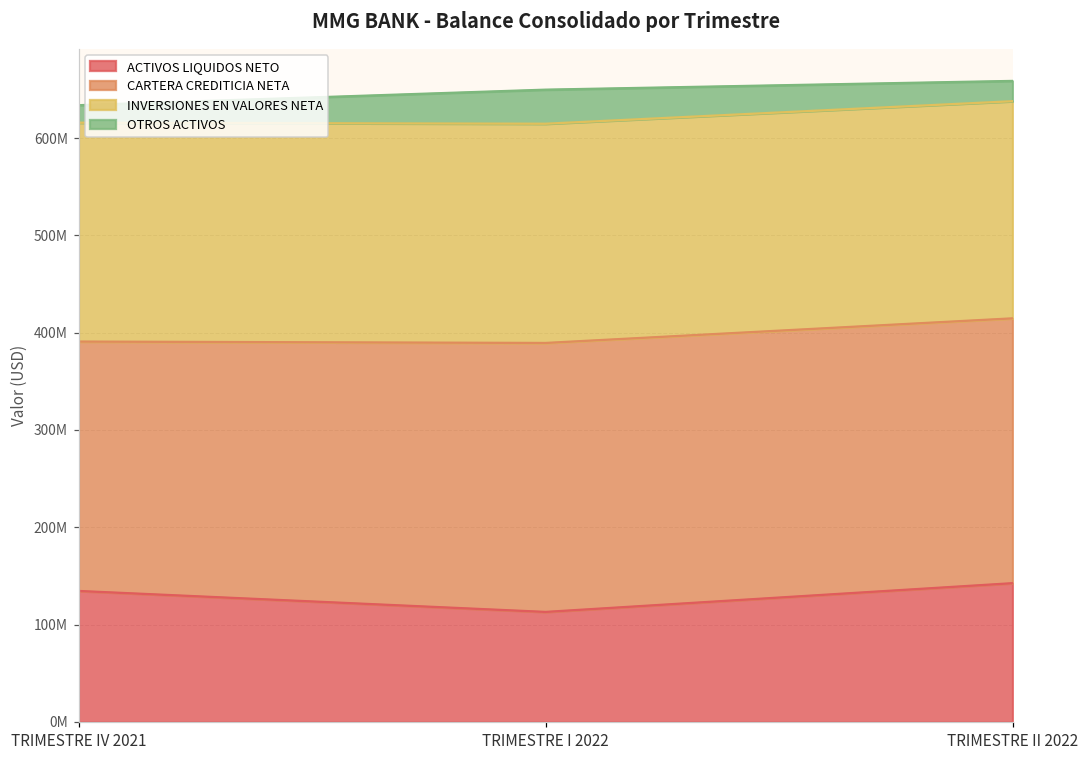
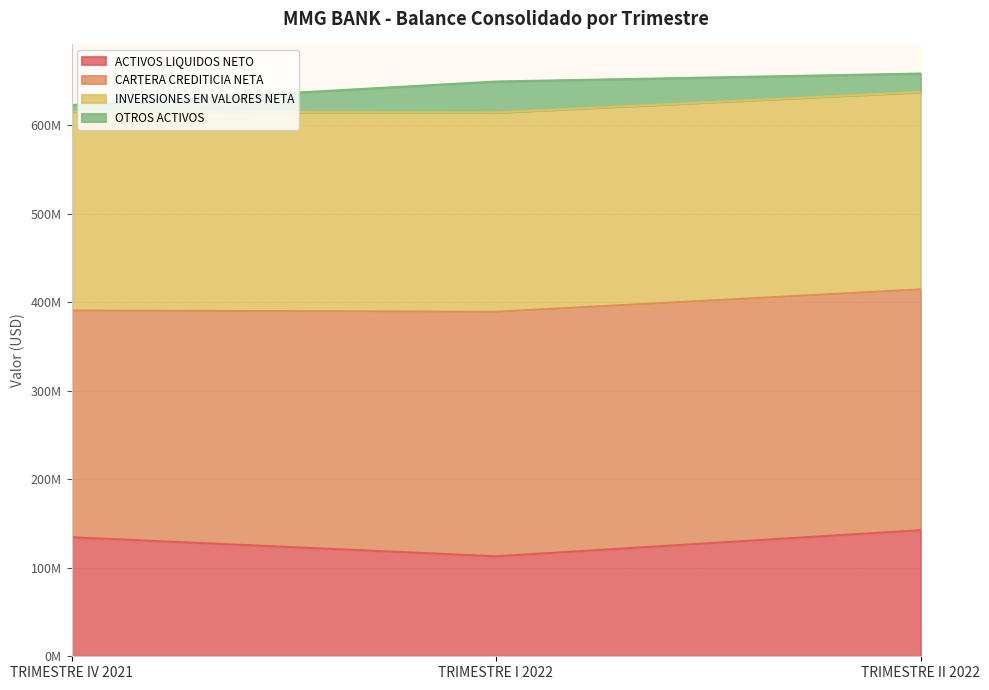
OTROS ACTIVOS, TRIMESTRE IV 2021: 20000000 -> 10000000
